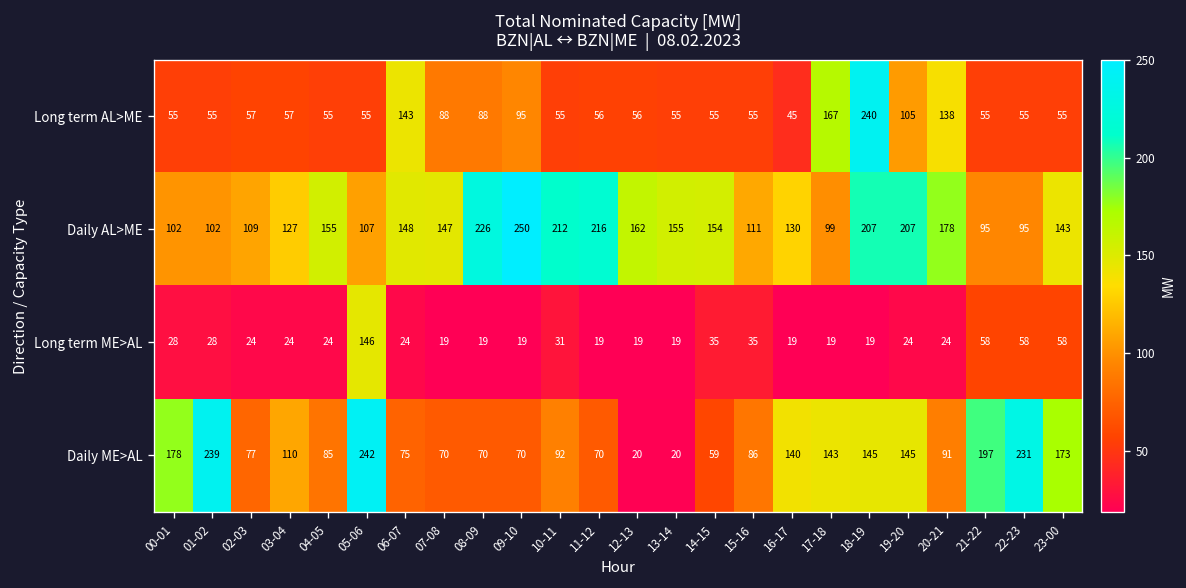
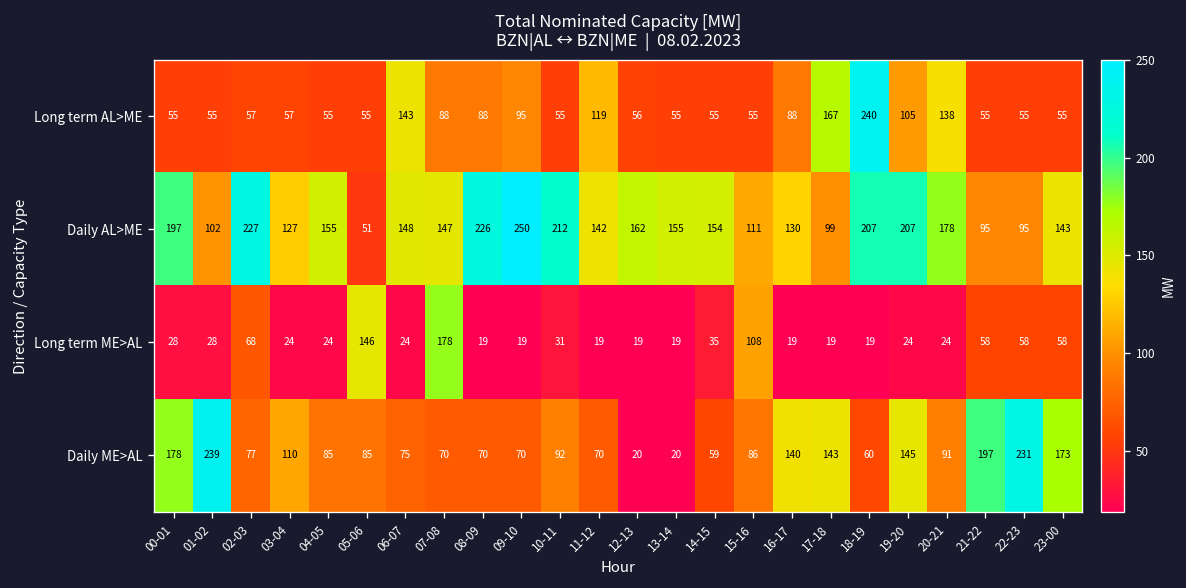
Long term AL>ME, 11-12: 56 -> 119
Long term AL>ME, 16-17: 45 -> 88
Daily AL>ME, 00-01: 102 -> 197
Daily AL>ME, 02-03: 109 -> 227
Daily AL>ME, 05-06: 107 -> 51
Daily AL>ME, 11-12: 216 -> 142
Long term ME>AL, 02-03: 24 -> 68
Long term ME>AL, 07-08: 19 -> 178
Long term ME>AL, 15-16: 35 -> 108
Daily ME>AL, 05-06: 242 -> 85
Daily ME>AL, 18-19: 145 -> 60
